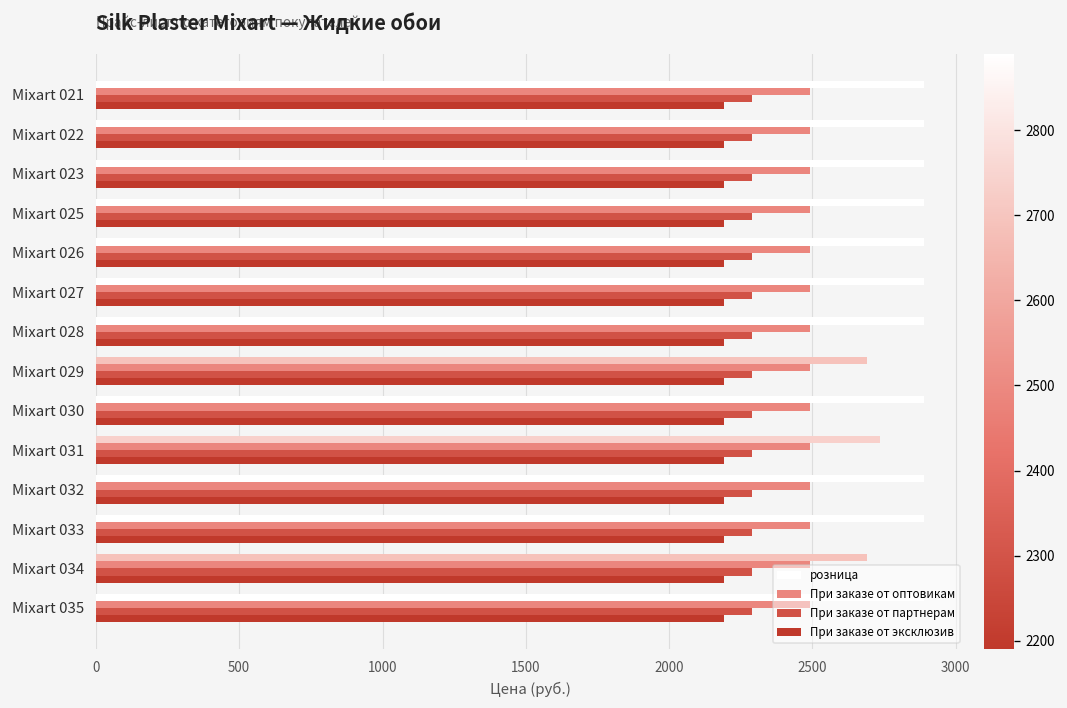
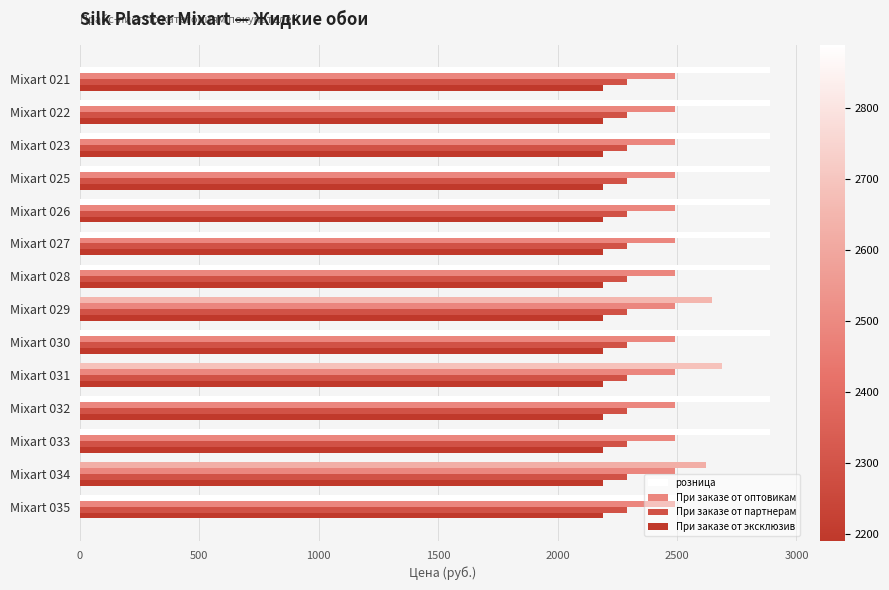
розница, Mixart 029: 2690 -> 2650
розница, Mixart 031: 2740 -> 2690
розница, Mixart 034: 2690 -> 2620
